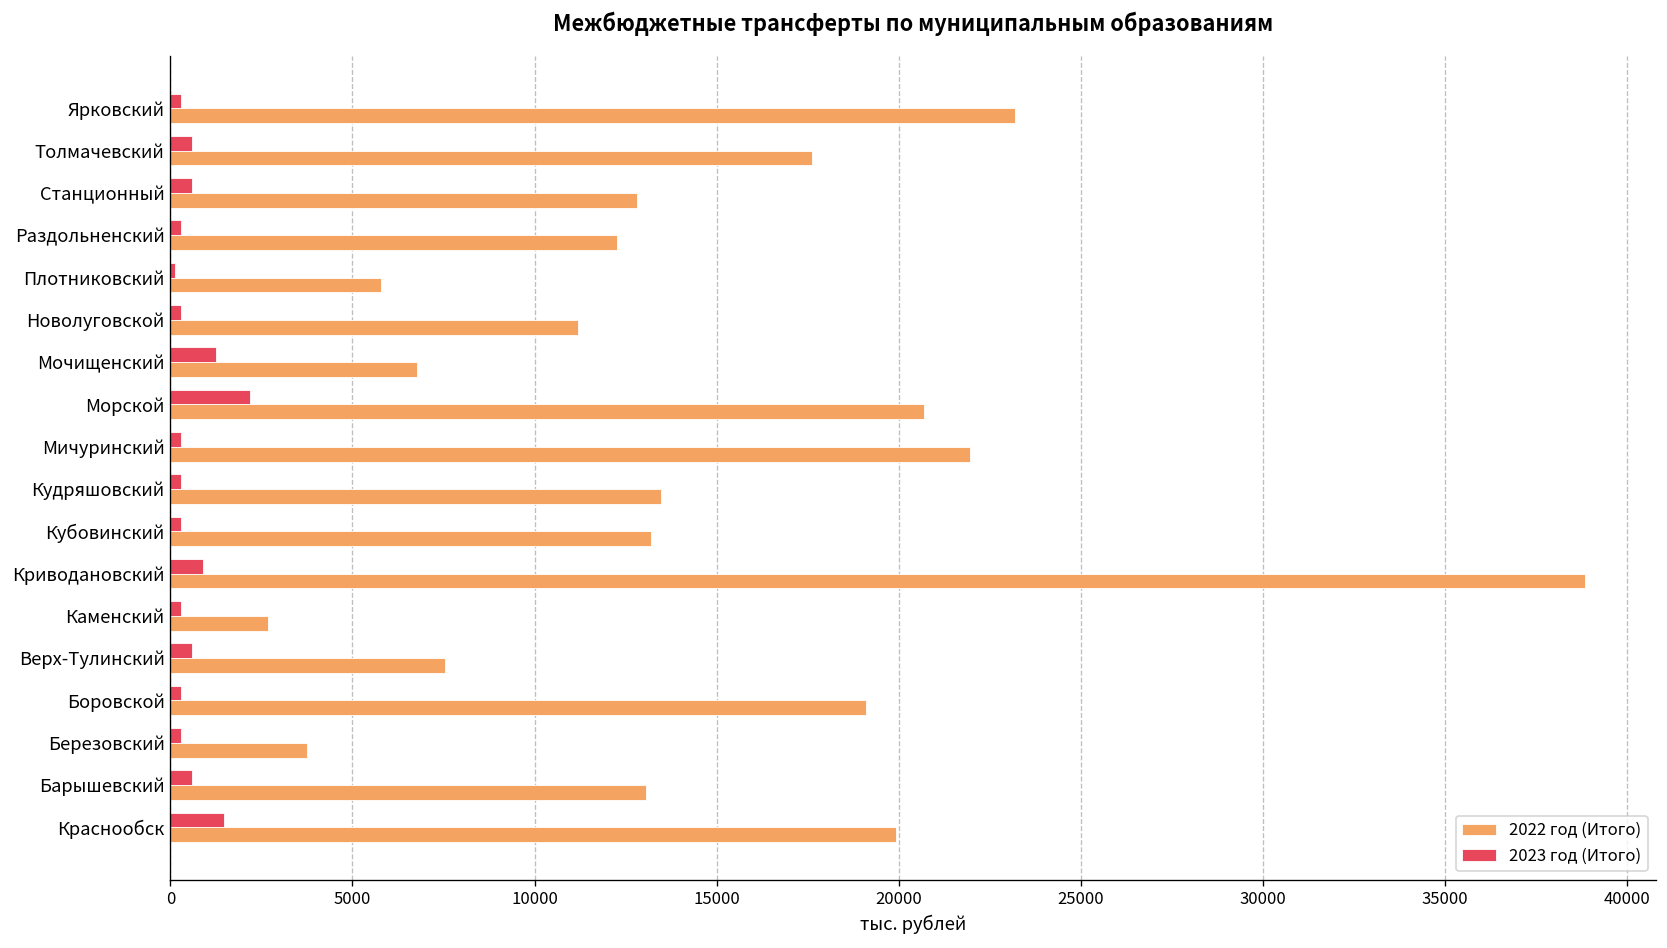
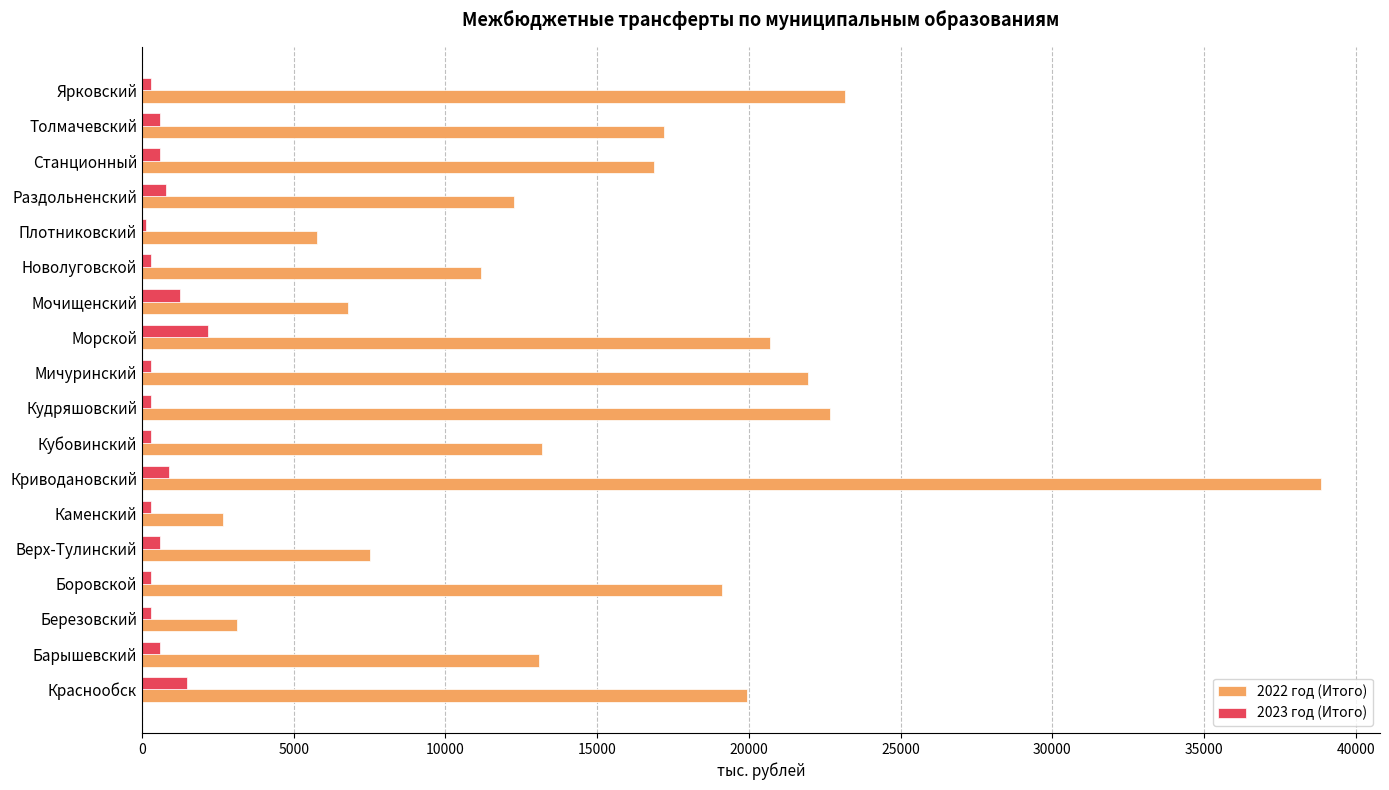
2022 год (Итого), Толмачевский: 17600 -> 17200
2022 год (Итого), Станционный: 12800 -> 16900
2023 год (Итого), Раздольненский: 300 -> 800
2022 год (Итого), Кудряшовский: 13500 -> 22700
2022 год (Итого), Березовский: 3800 -> 3100
